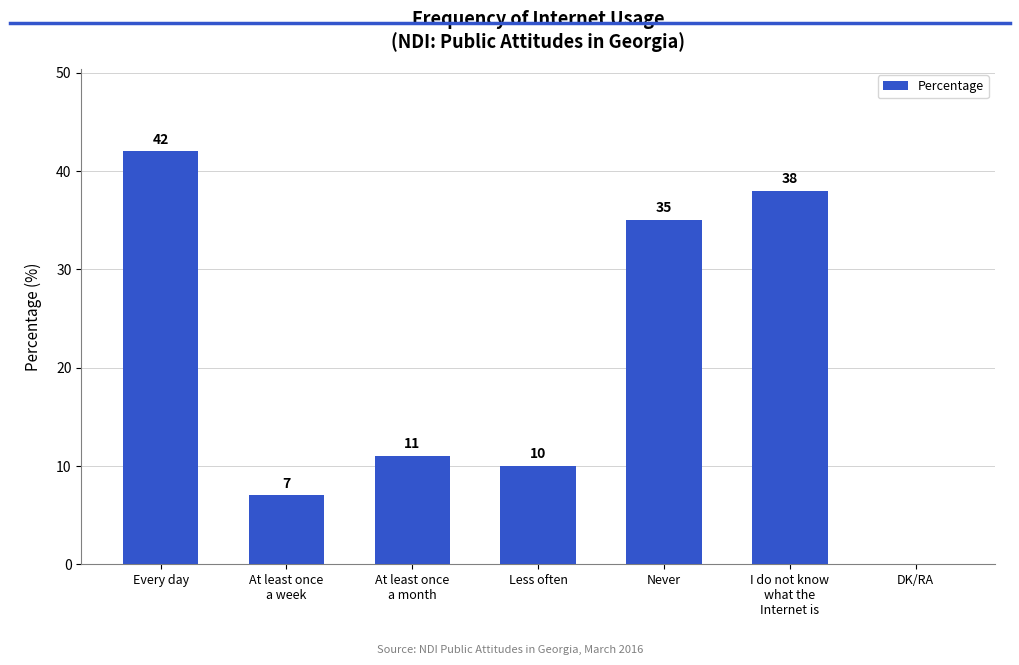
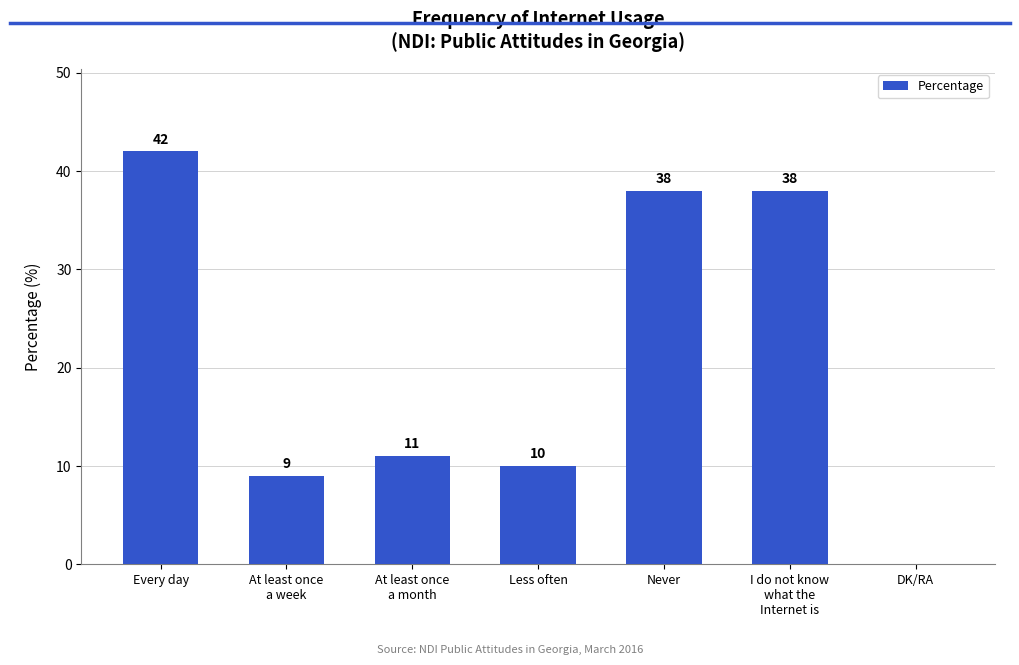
At least once a week: 7 -> 9
Never: 35 -> 38
